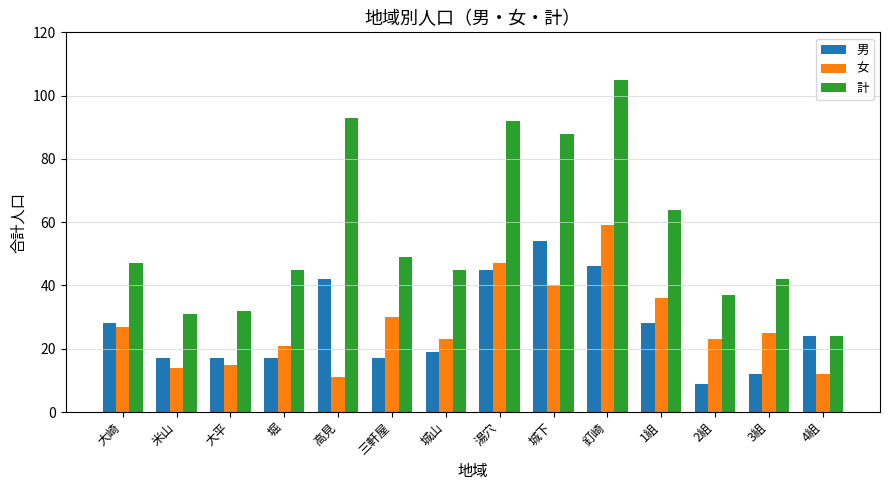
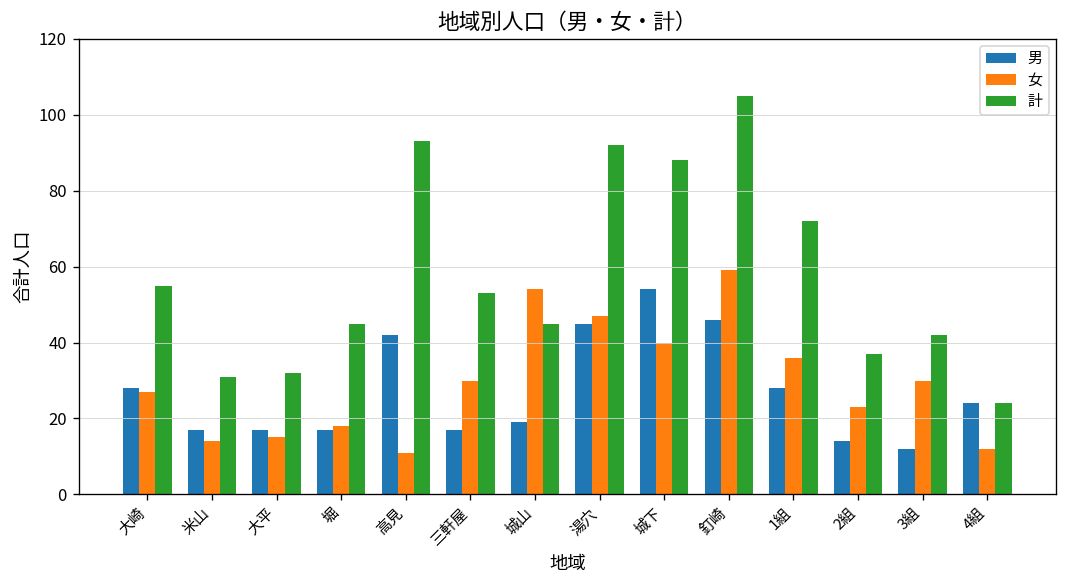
計, 大崎: 47 -> 55
女, 堀: 21 -> 18
計, 三軒屋: 49 -> 53
女, 城山: 23 -> 54
計, 1組: 64 -> 72
男, 2組: 9 -> 14
女, 3組: 25 -> 30
